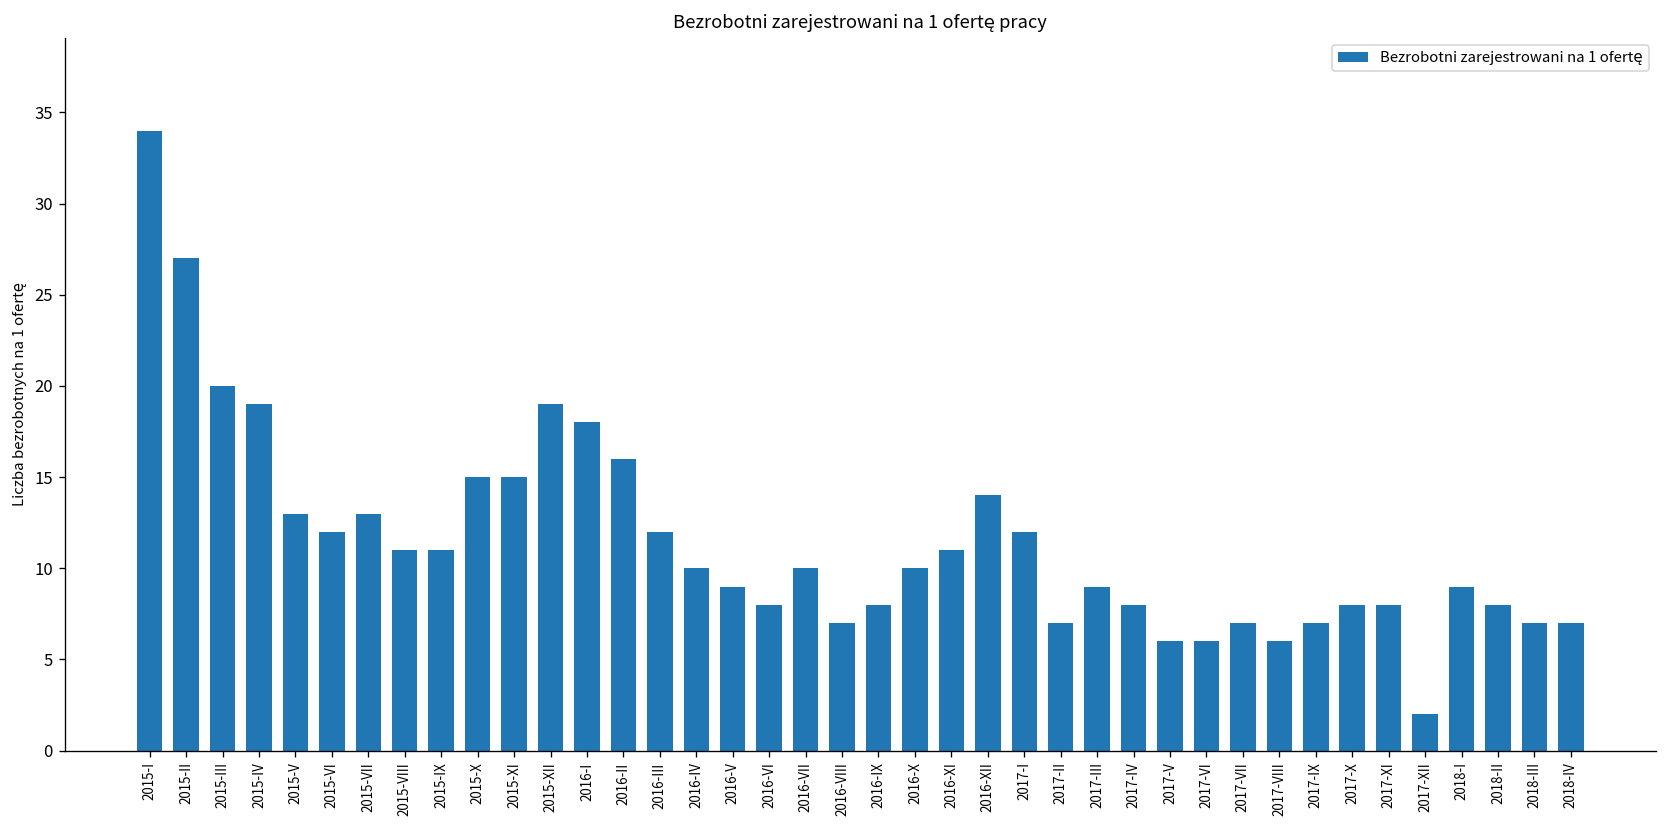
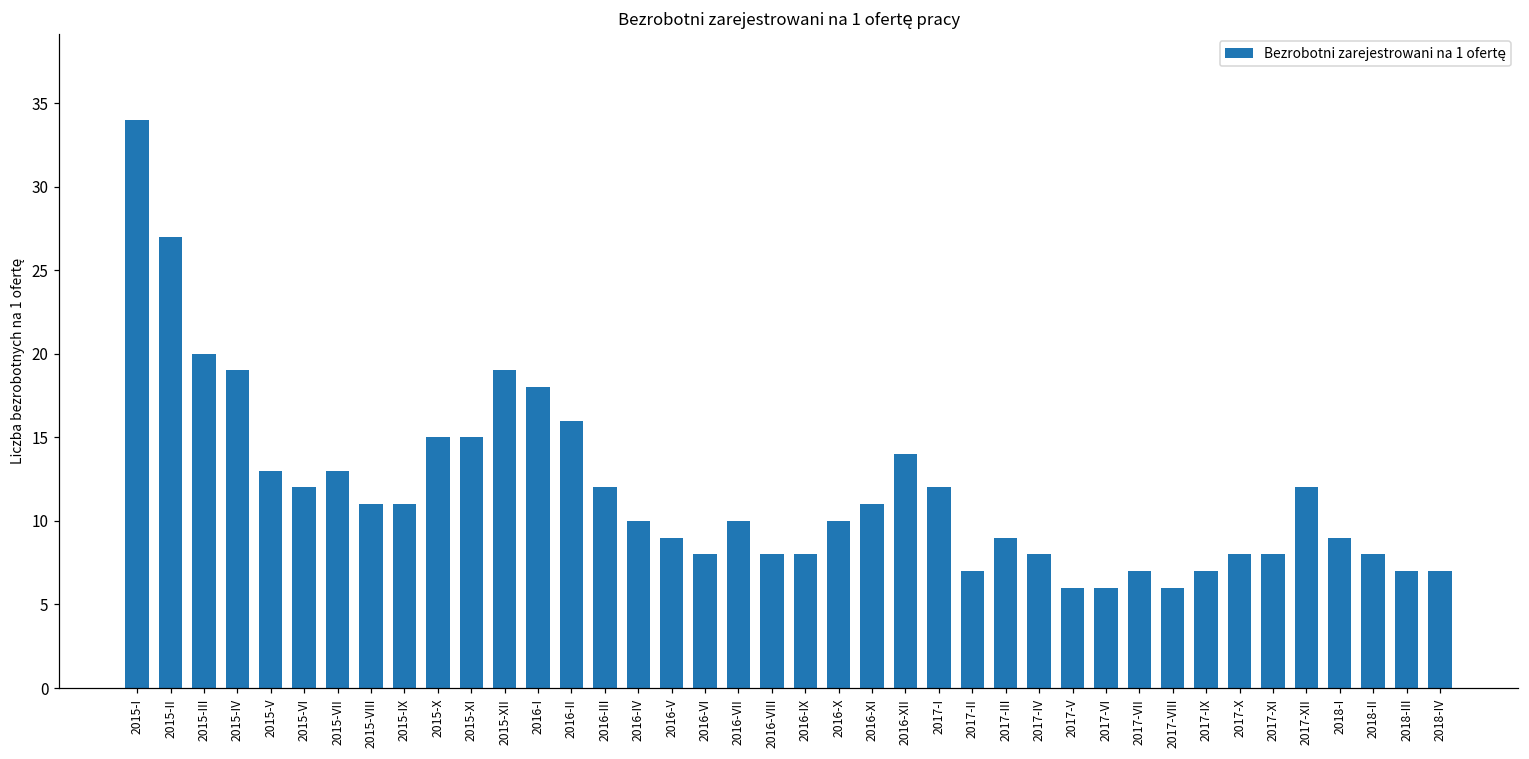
2016-VIII: 7 -> 8
2017-XII: 2 -> 12
